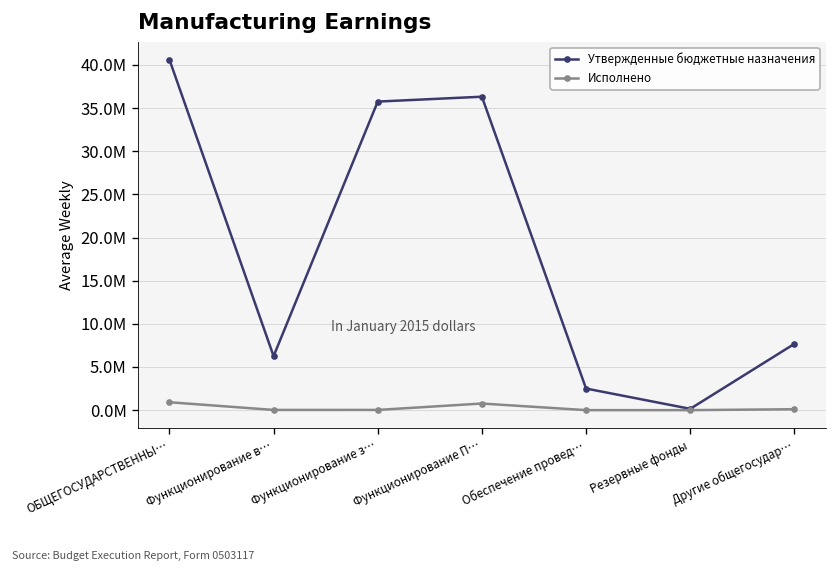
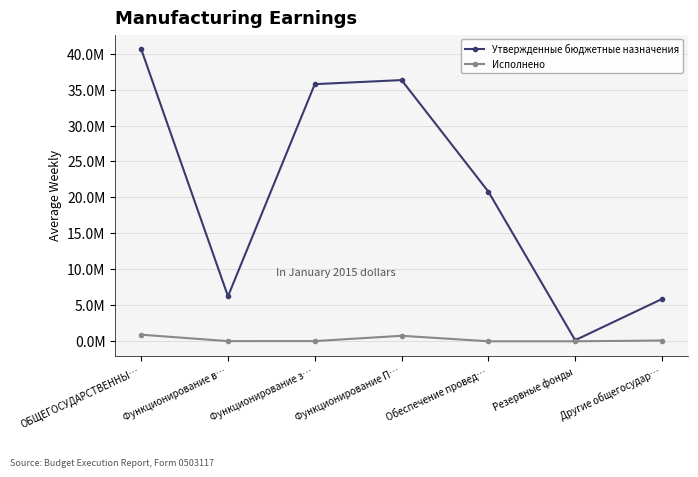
Утвержденные бюджетные назначения, Обеспечение провед…: 3000000 -> 21000000
Утвержденные бюджетные назначения, Другие общегосудар…: 8000000 -> 6000000
